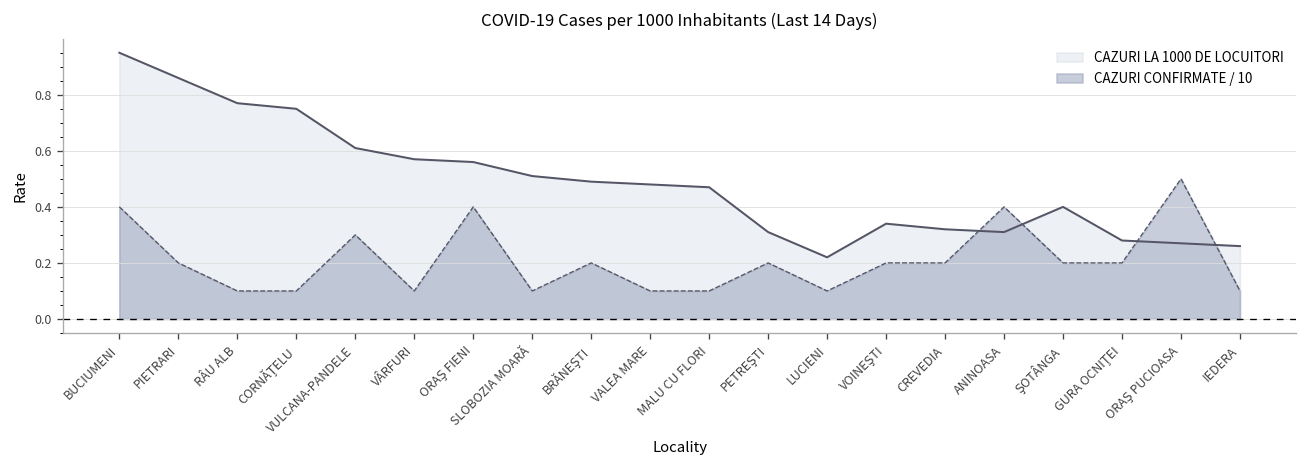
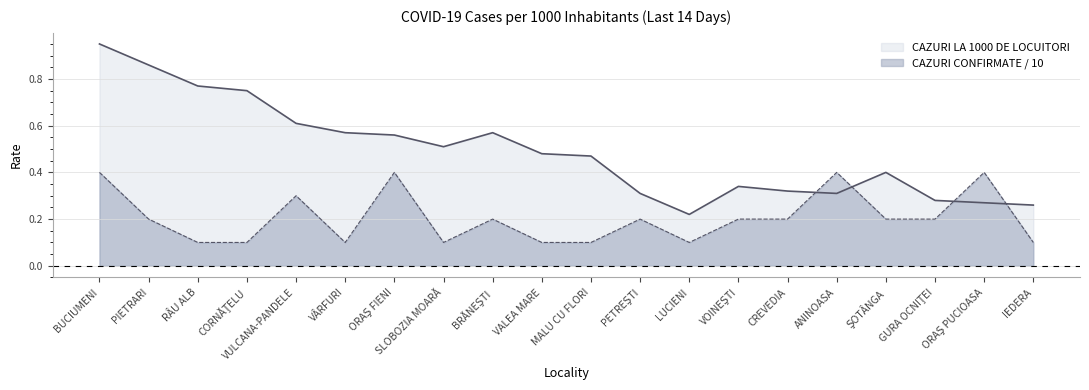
CAZURI LA 1000 DE LOCUITORI, BRĂNEŞTI: 0.49 -> 0.57
CAZURI CONFIRMATE / 10, ORAŞ PUCIOASA: 0.5 -> 0.4
